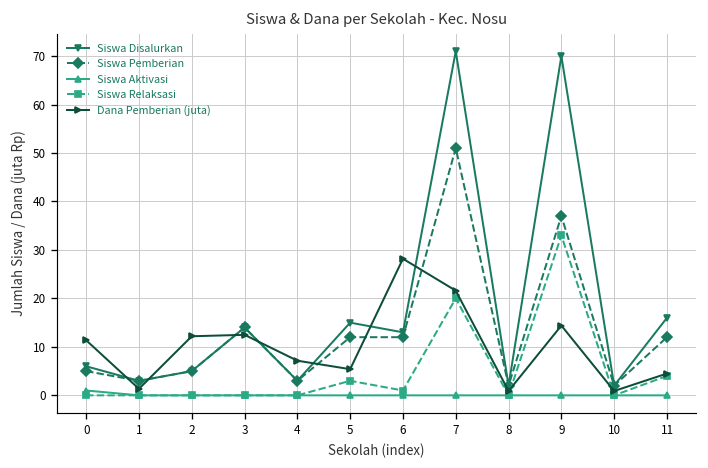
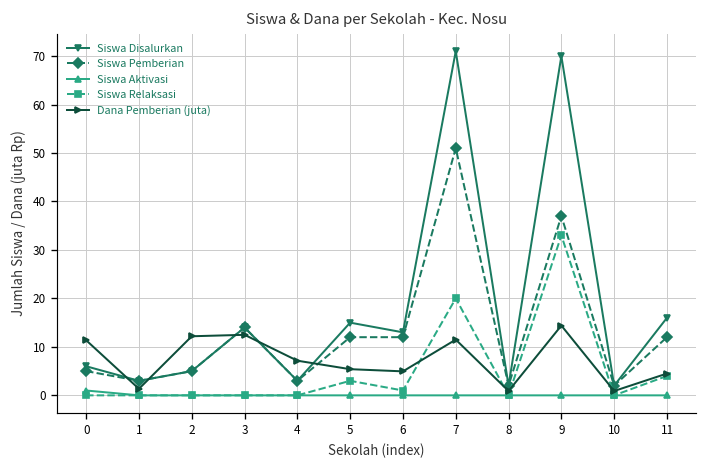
Dana Pemberian (juta), 6: 28 -> 5
Dana Pemberian (juta), 7: 22 -> 12
